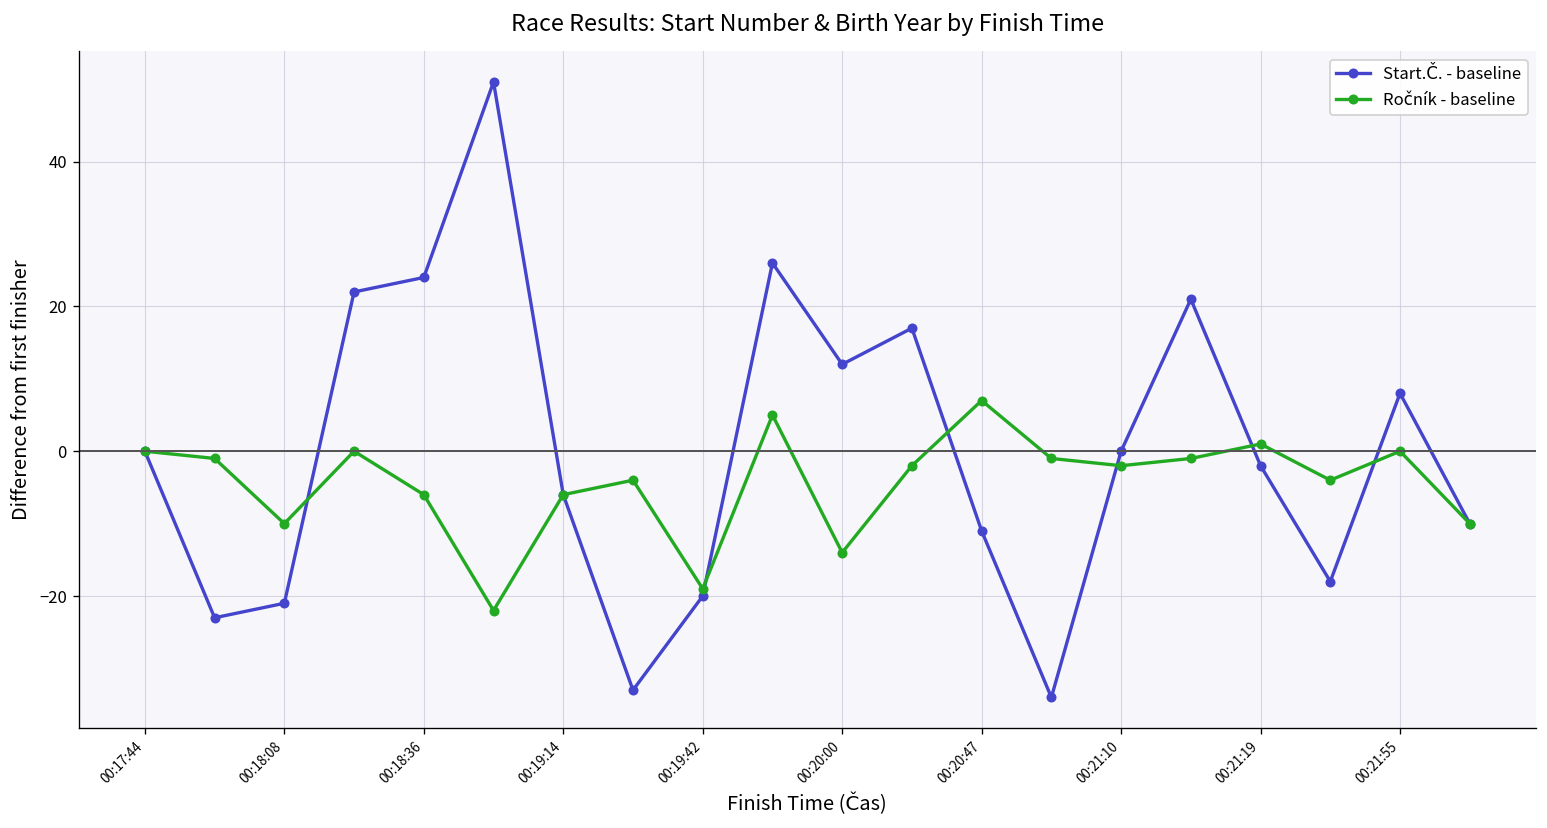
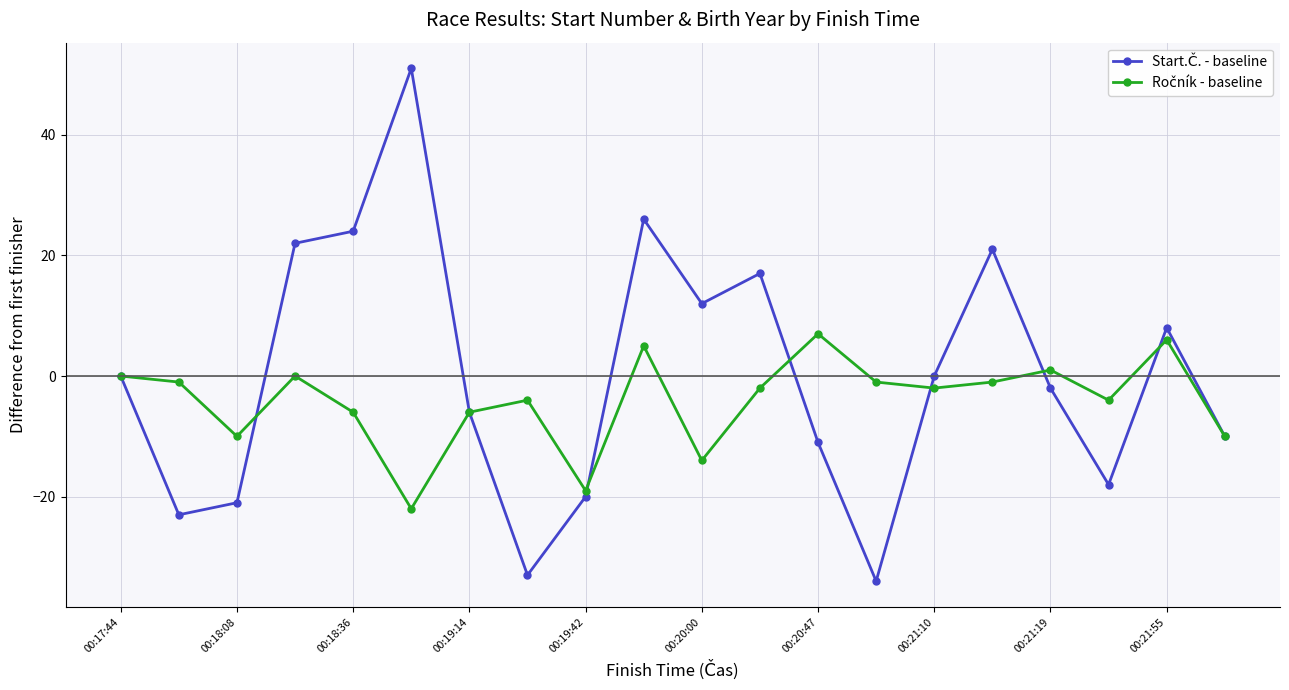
Ročník - baseline, 00:21:55: 0 -> 6
